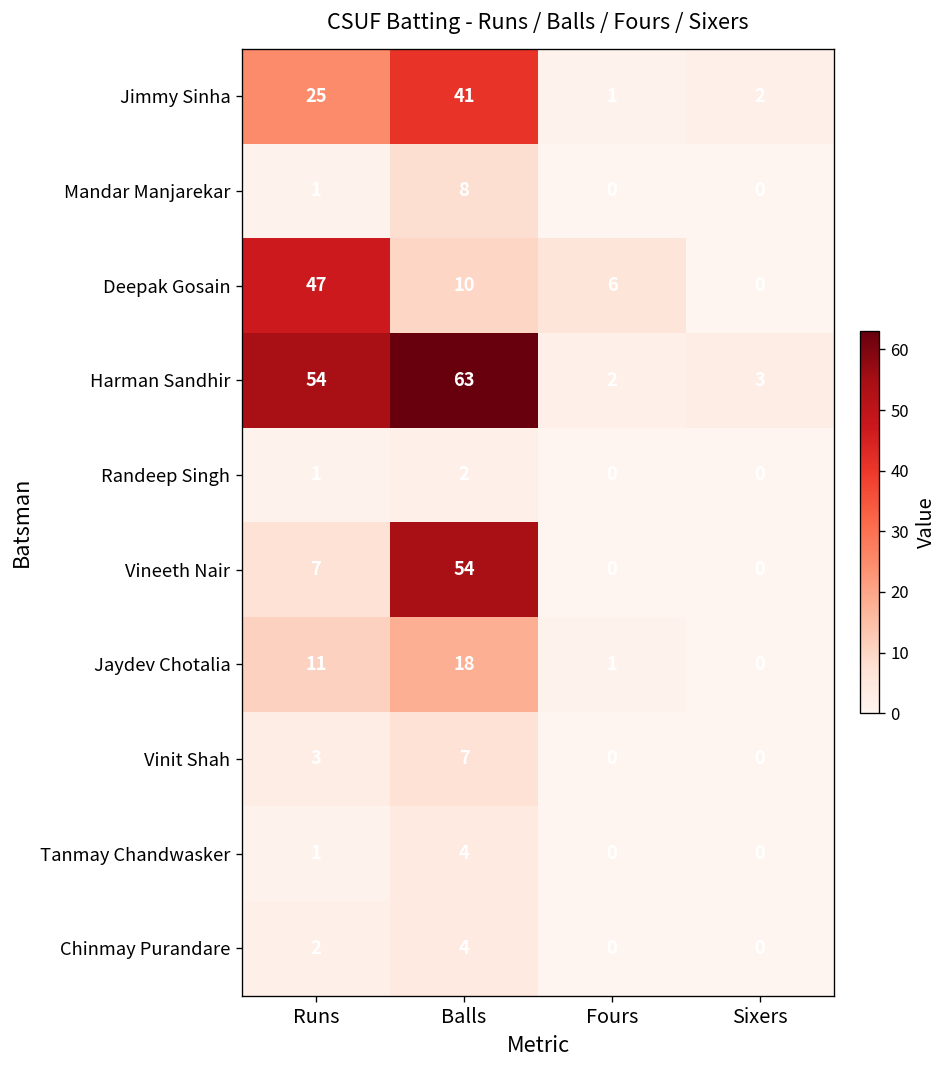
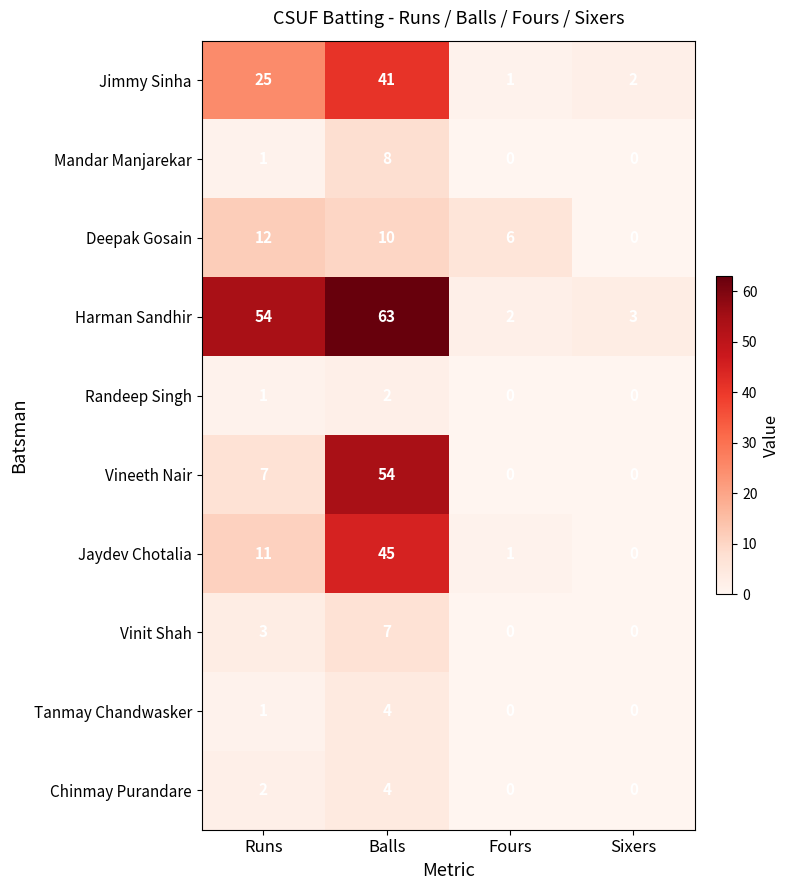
Deepak Gosain, Runs: 47 -> 12
Jaydev Chotalia, Balls: 18 -> 45
